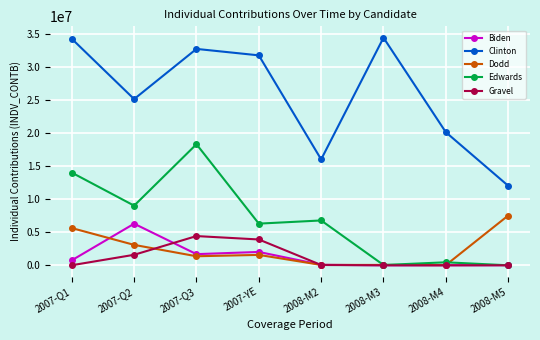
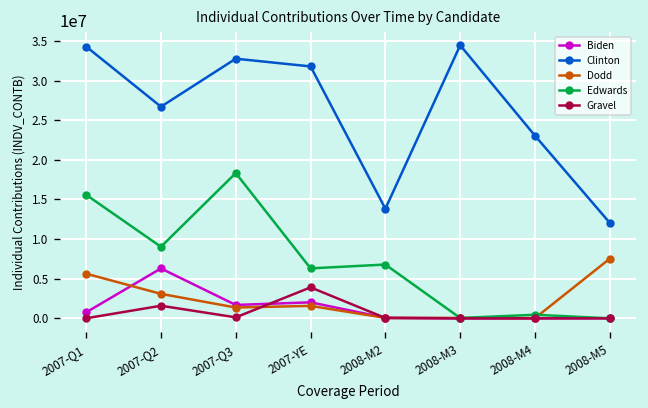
Edwards, 2007-Q1: 14000000 -> 16000000
Clinton, 2007-Q2: 25000000 -> 27000000
Gravel, 2007-Q3: 4000000 -> 0
Clinton, 2008-M2: 16000000 -> 14000000
Clinton, 2008-M4: 20000000 -> 23000000
